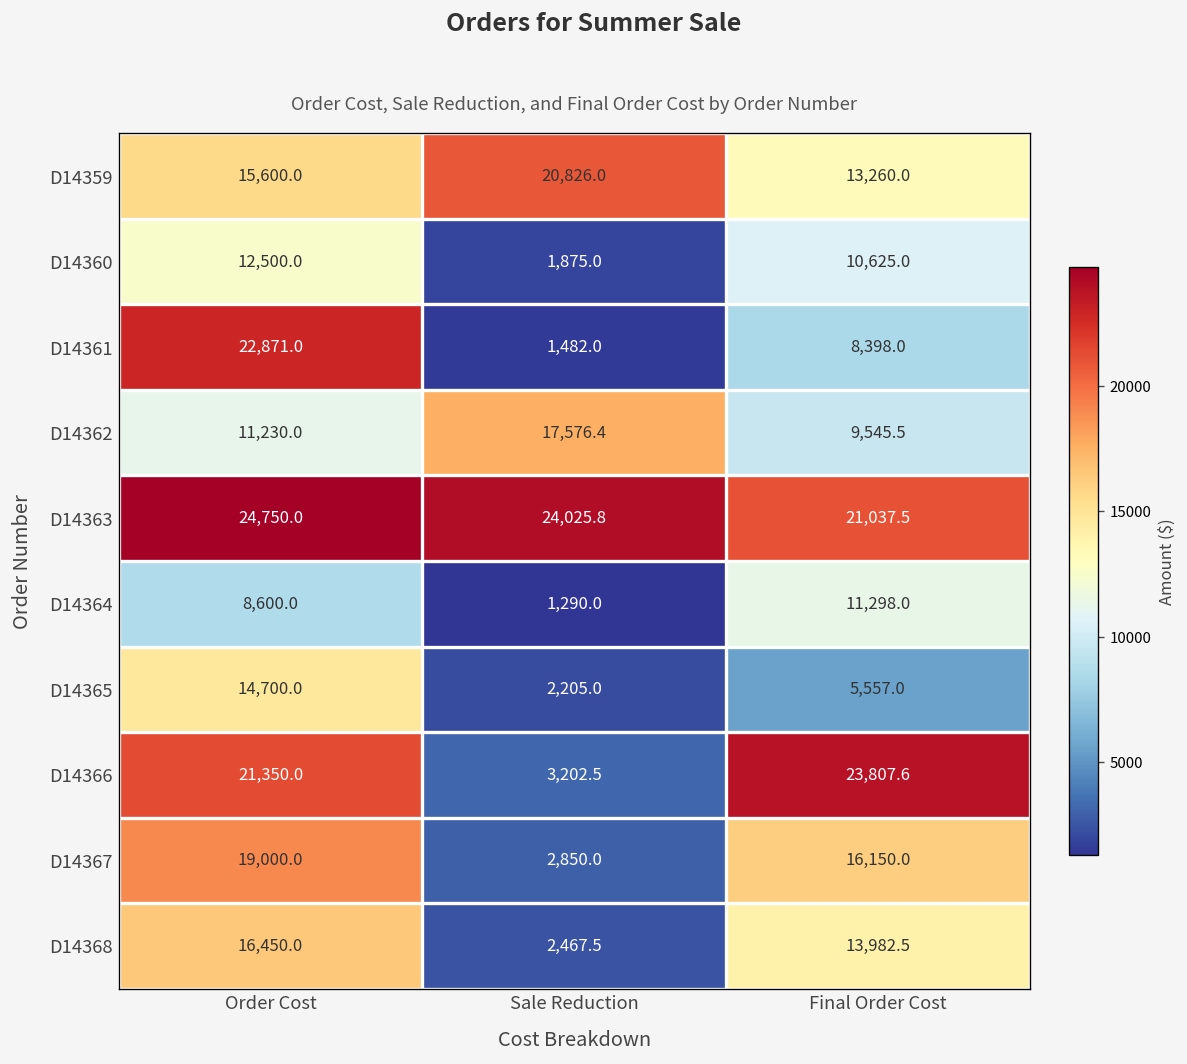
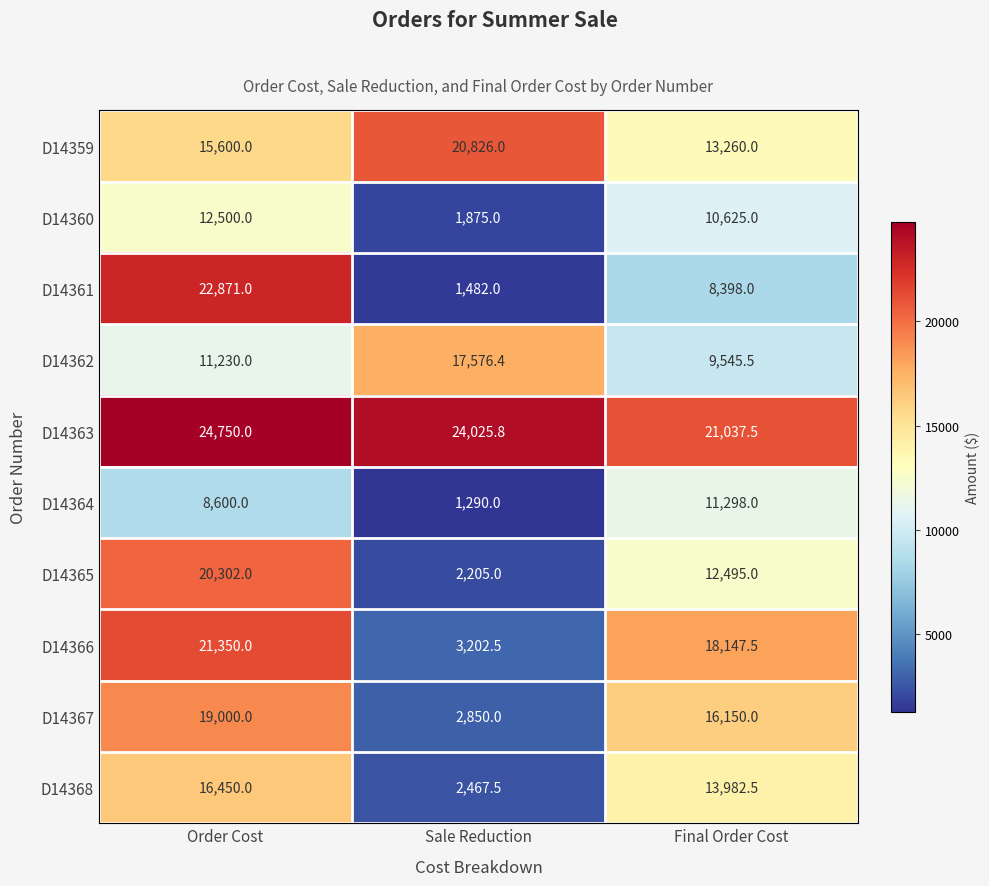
D14365, Order Cost: 14,700.0 -> 20,302.0
D14365, Final Order Cost: 5,557.0 -> 12,495.0
D14366, Final Order Cost: 23,807.6 -> 18,147.5
